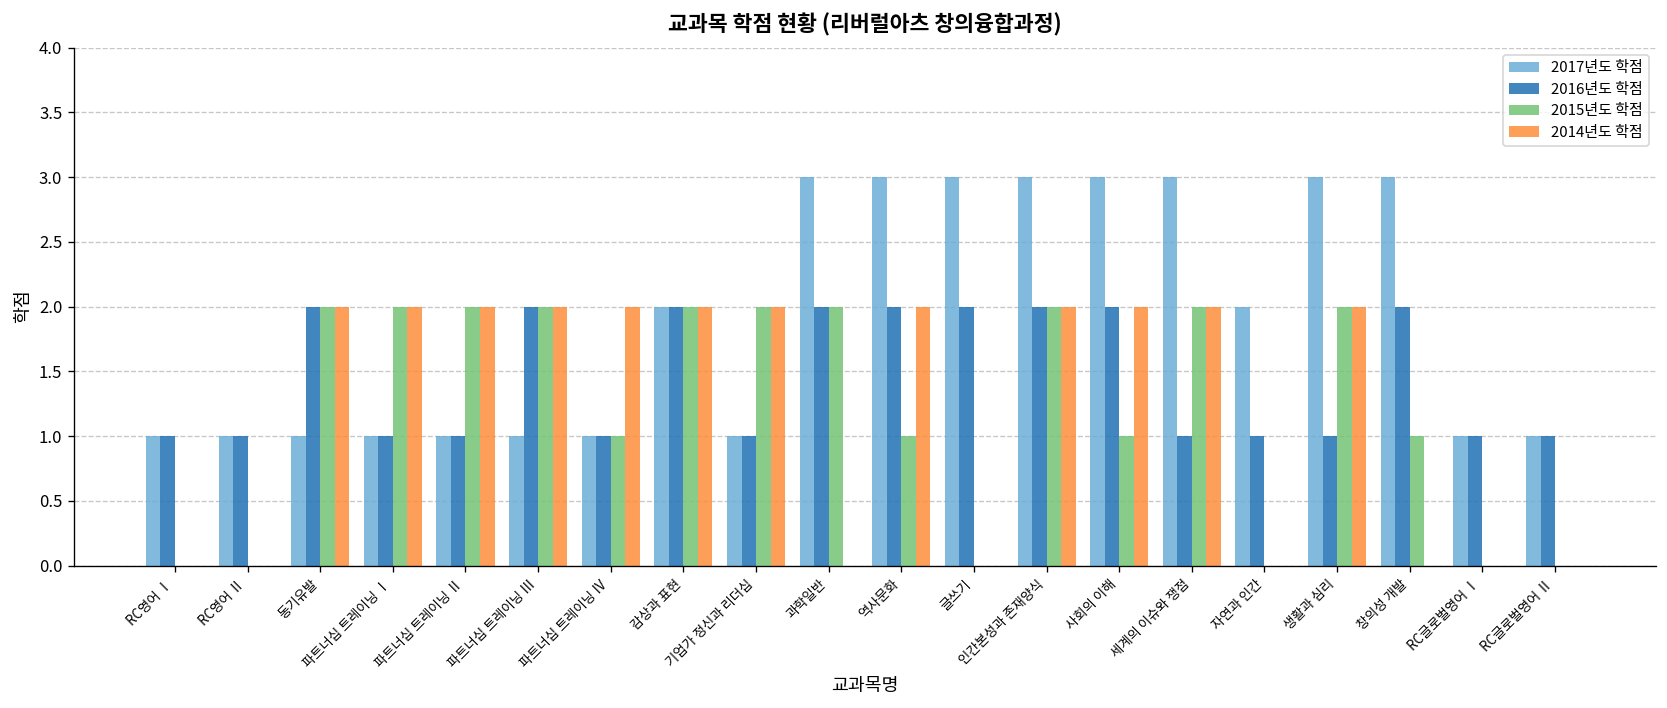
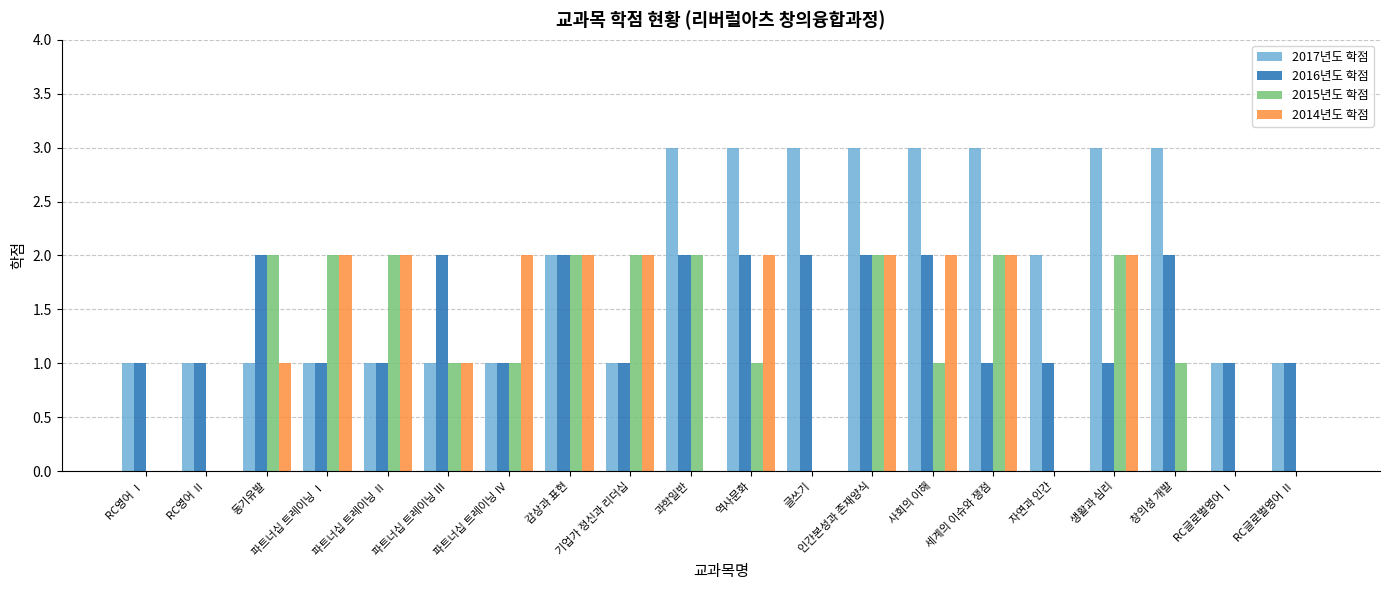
2014년도 학점, 동기유발: 2 -> 1
2015년도 학점, 파트너십 트레이닝 Ⅲ: 2 -> 1
2014년도 학점, 파트너십 트레이닝 Ⅲ: 2 -> 1
